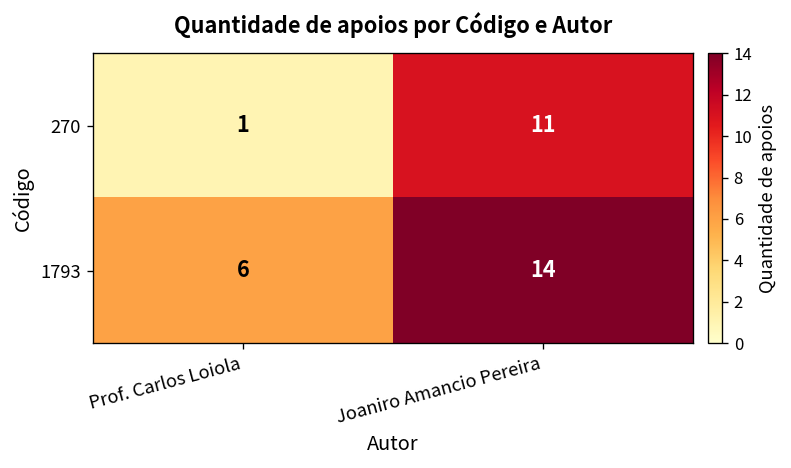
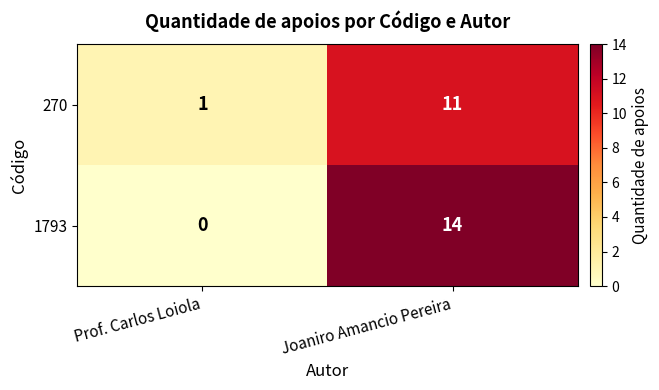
1793, Prof. Carlos Loiola: 6 -> 0
